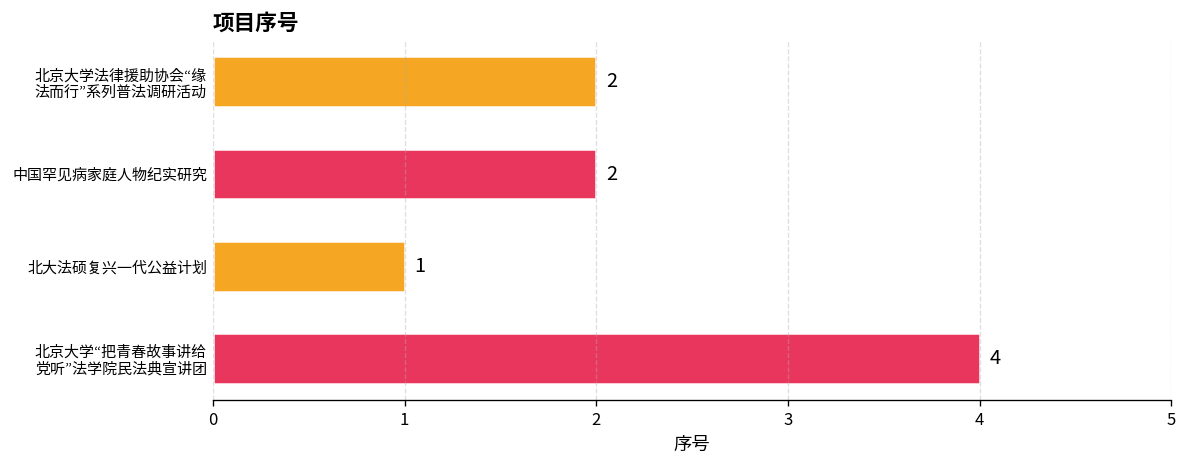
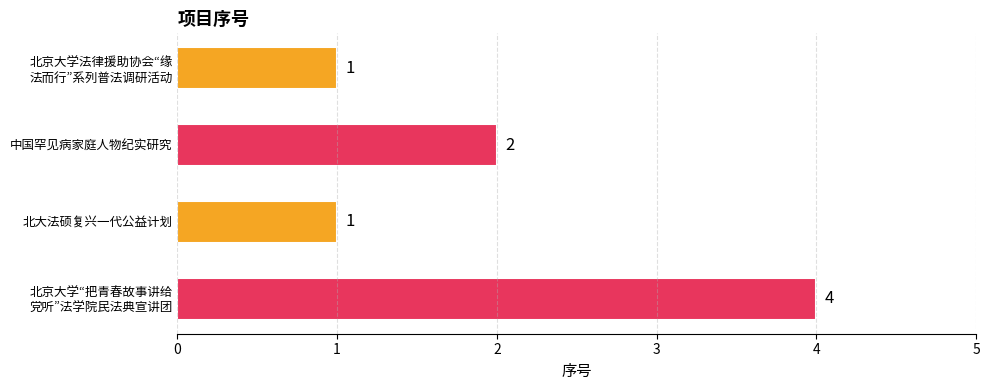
北京大学法律援助协会“缘 法而行”系列普法调研活动: 2 -> 1
